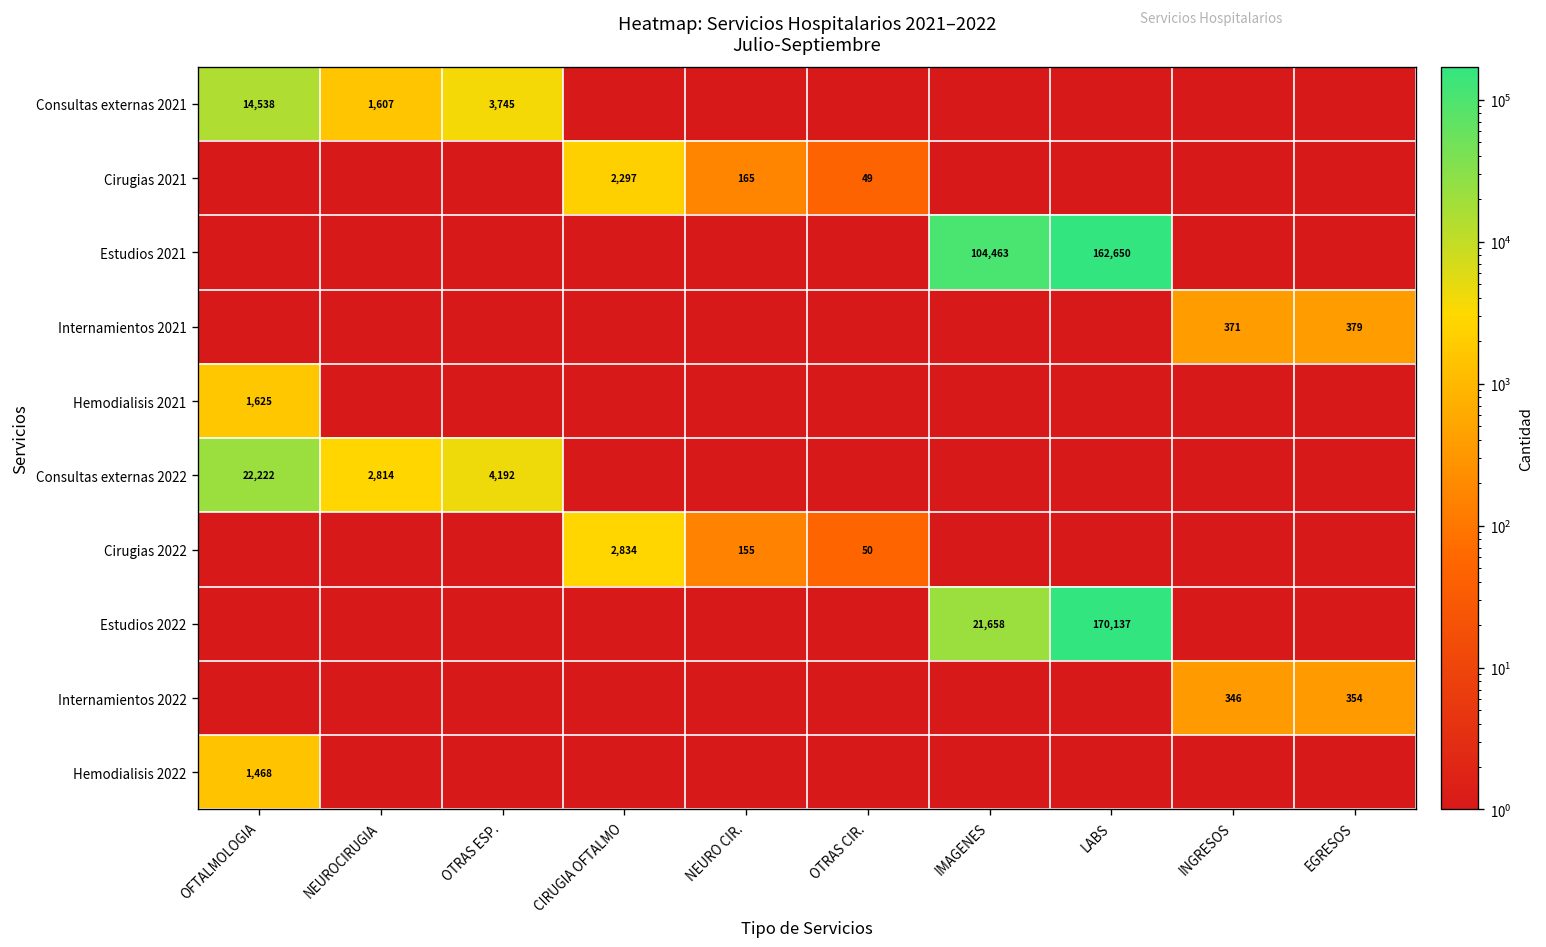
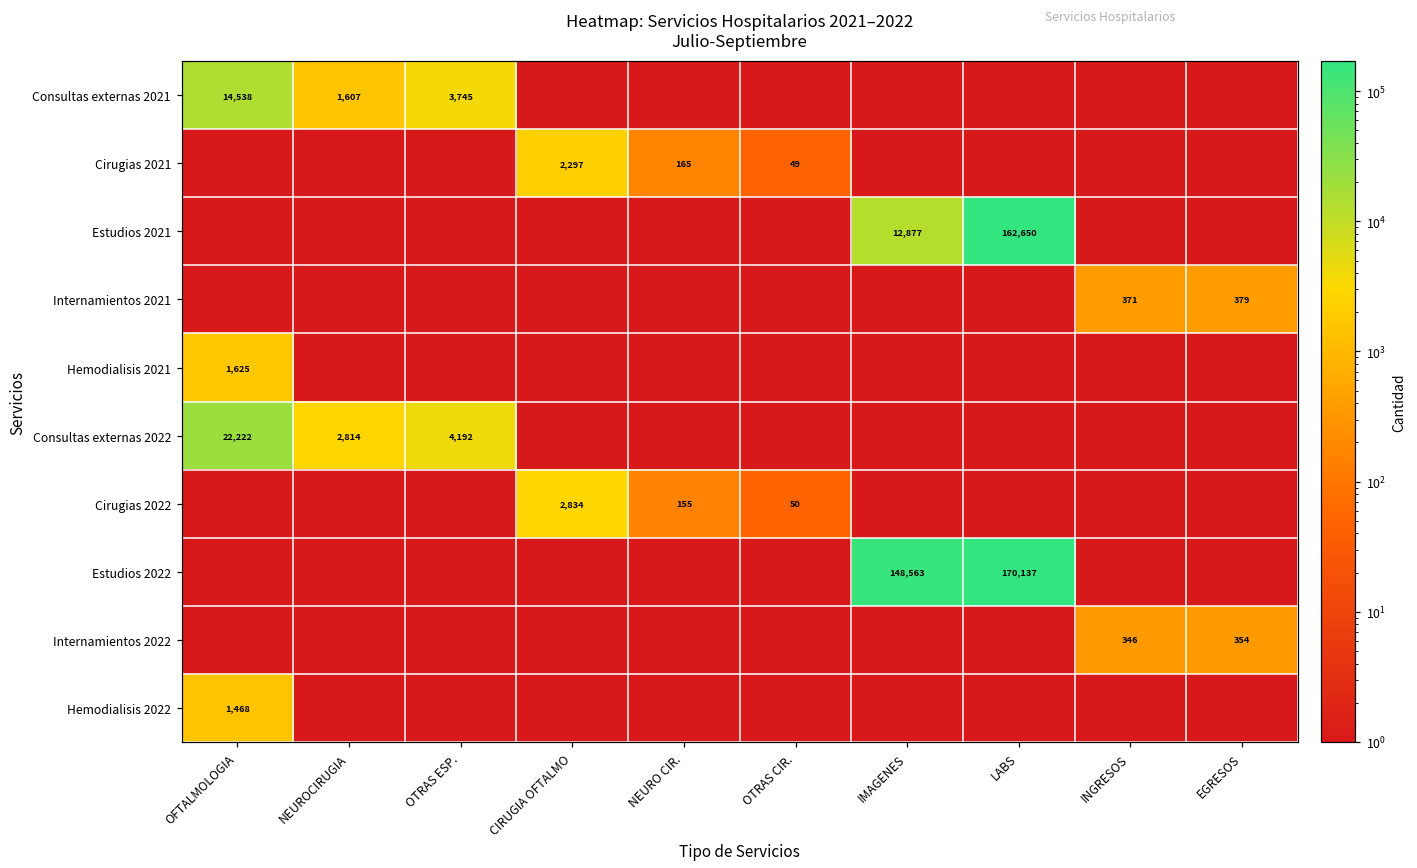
Estudios 2021, IMAGENES: 104,463 -> 12,877
Estudios 2022, IMAGENES: 21,658 -> 148,563
